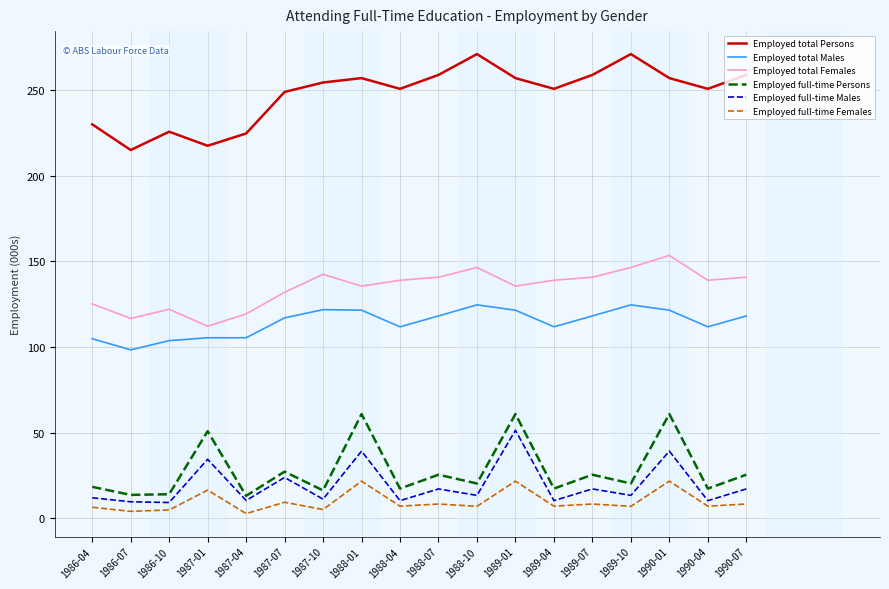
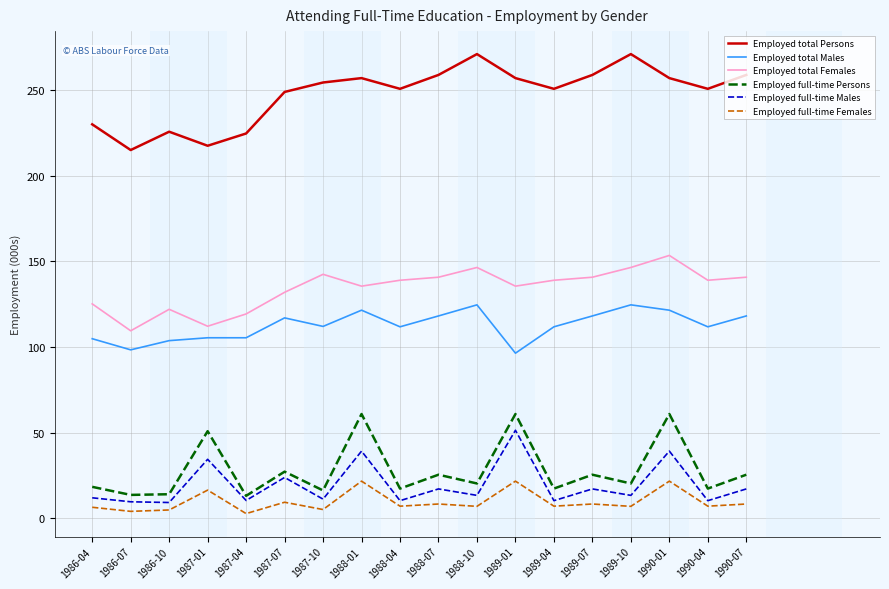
Employed total Females, 1986-07: 117 -> 109
Employed total Males, 1987-10: 122 -> 112
Employed total Males, 1989-01: 121 -> 96
